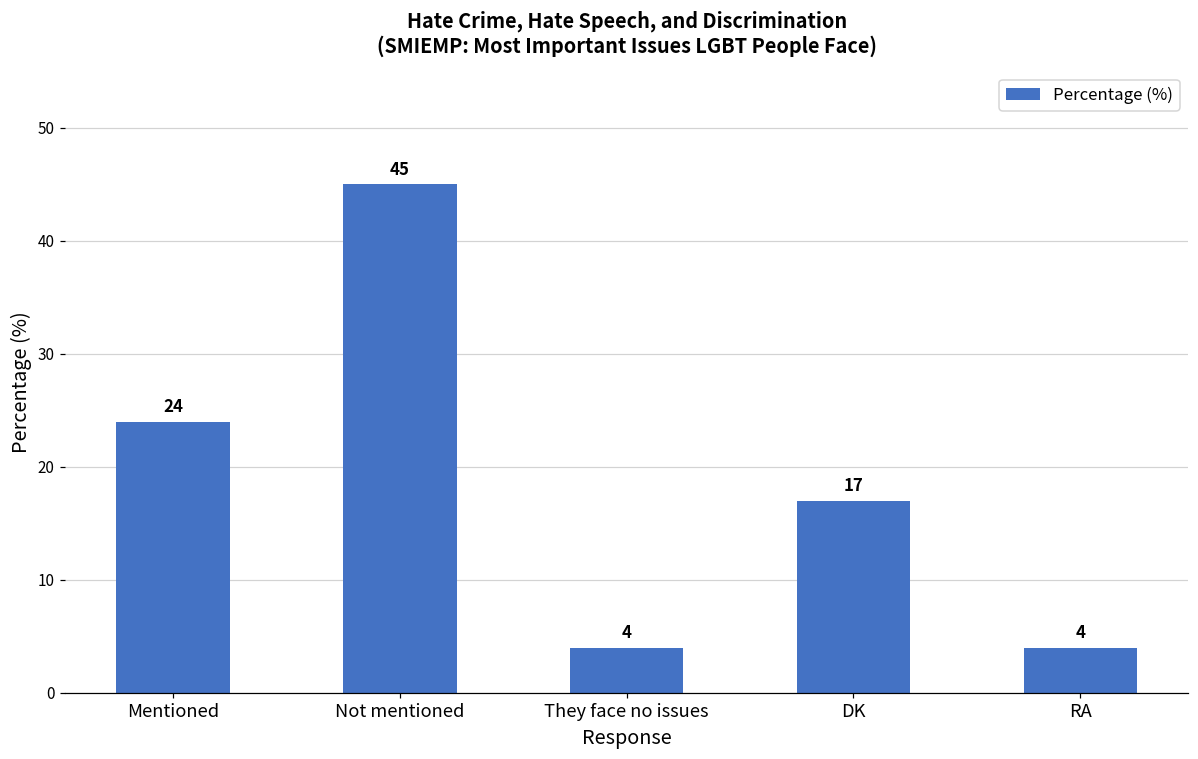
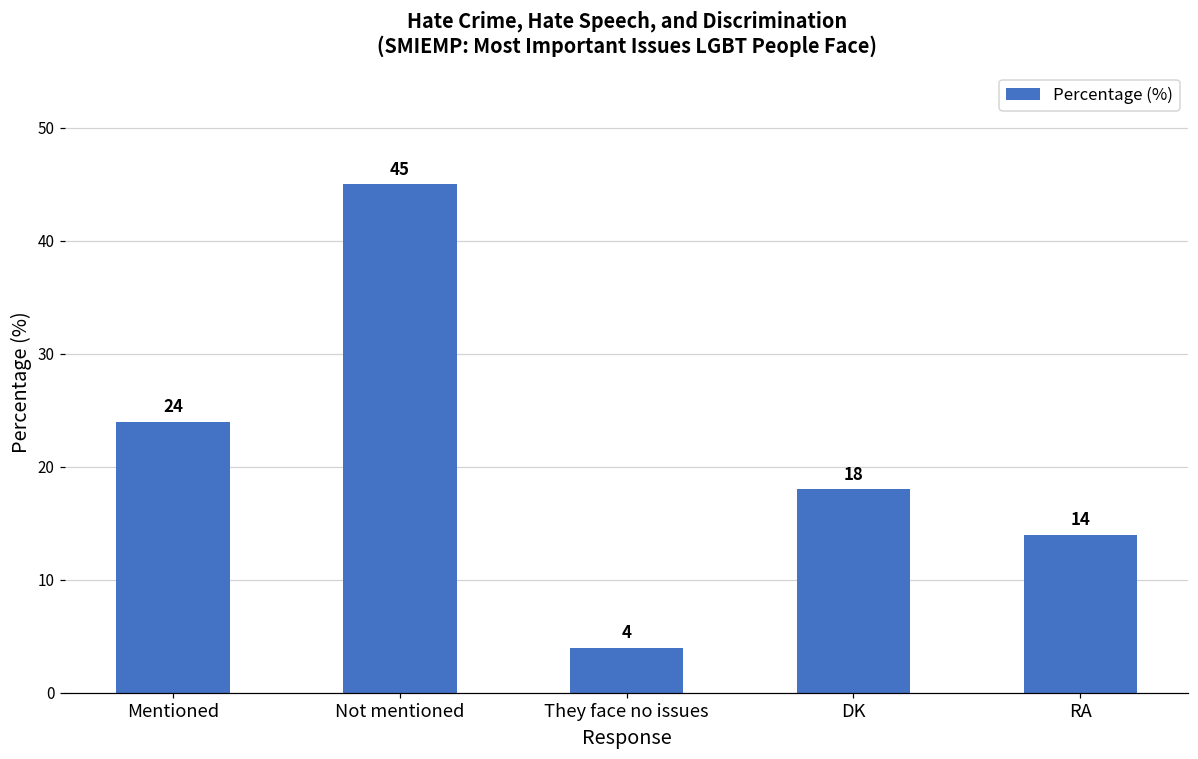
DK: 17 -> 18
RA: 4 -> 14
